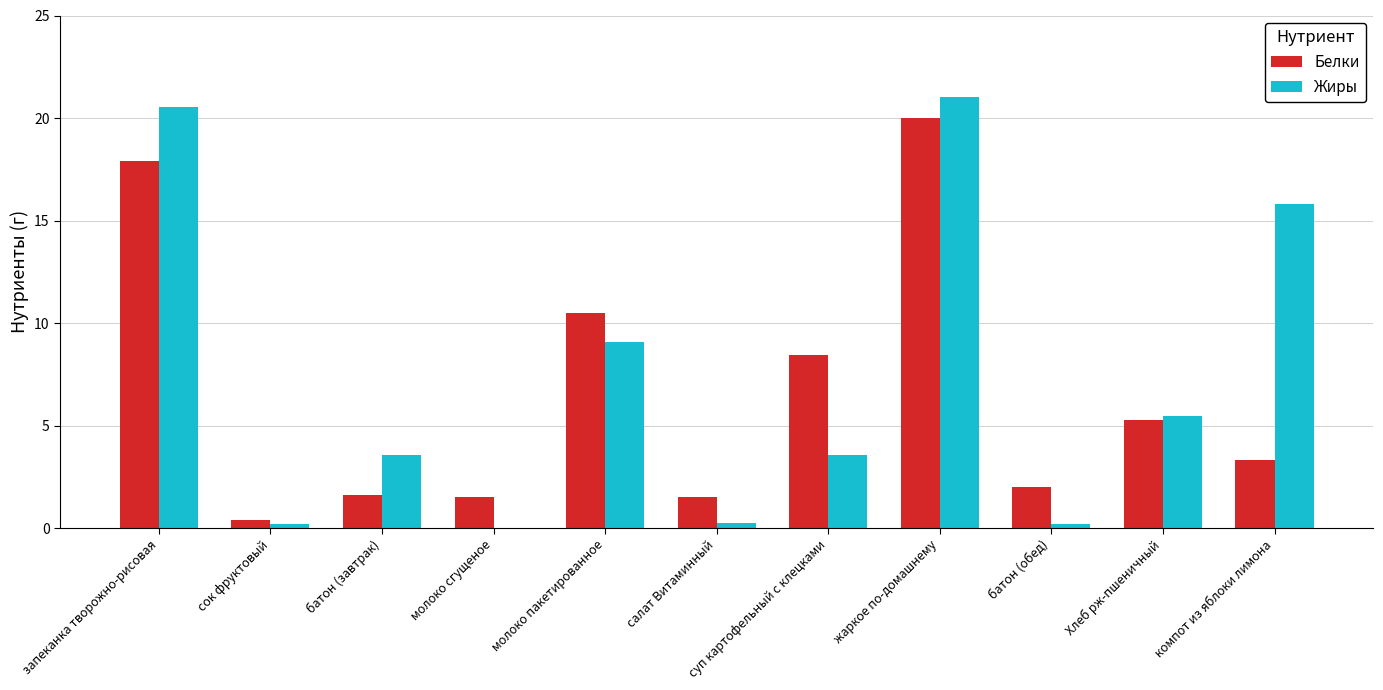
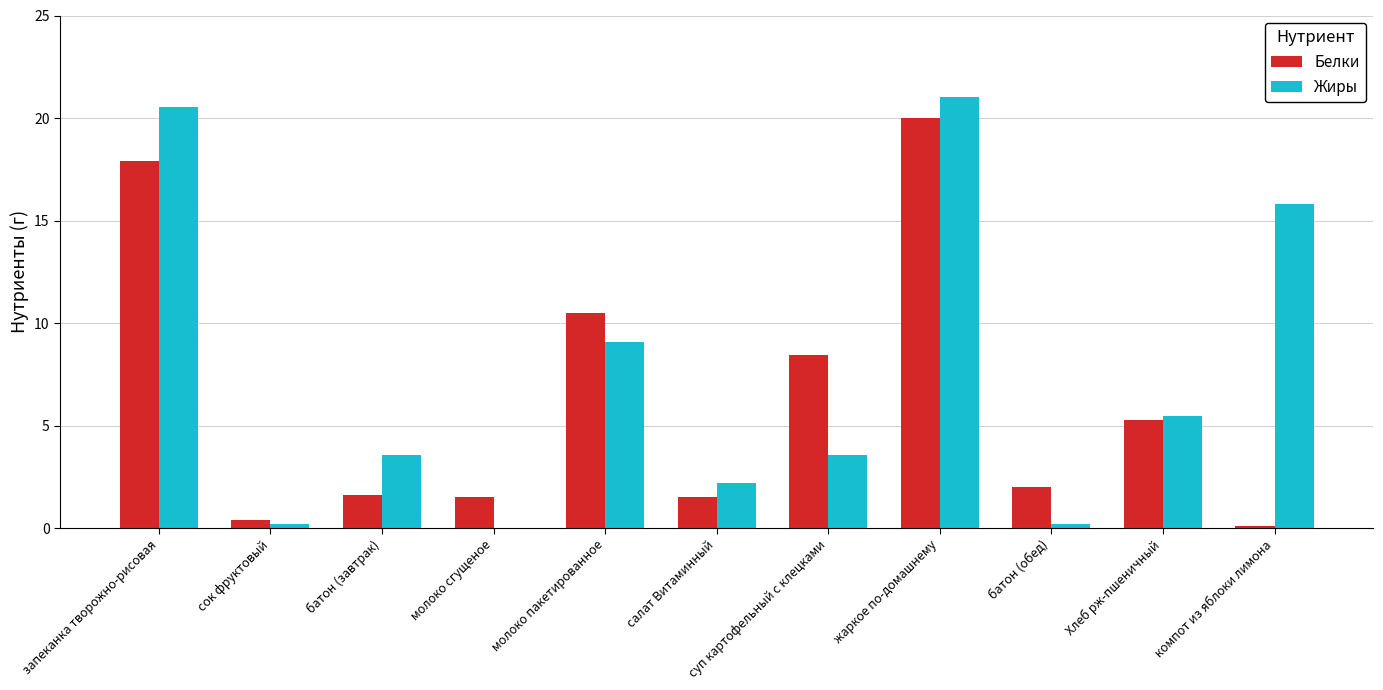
Жиры, салат Витаминный: 0.2 -> 2.2
Белки, компот из яблоки лимона: 3.3 -> 0.1
